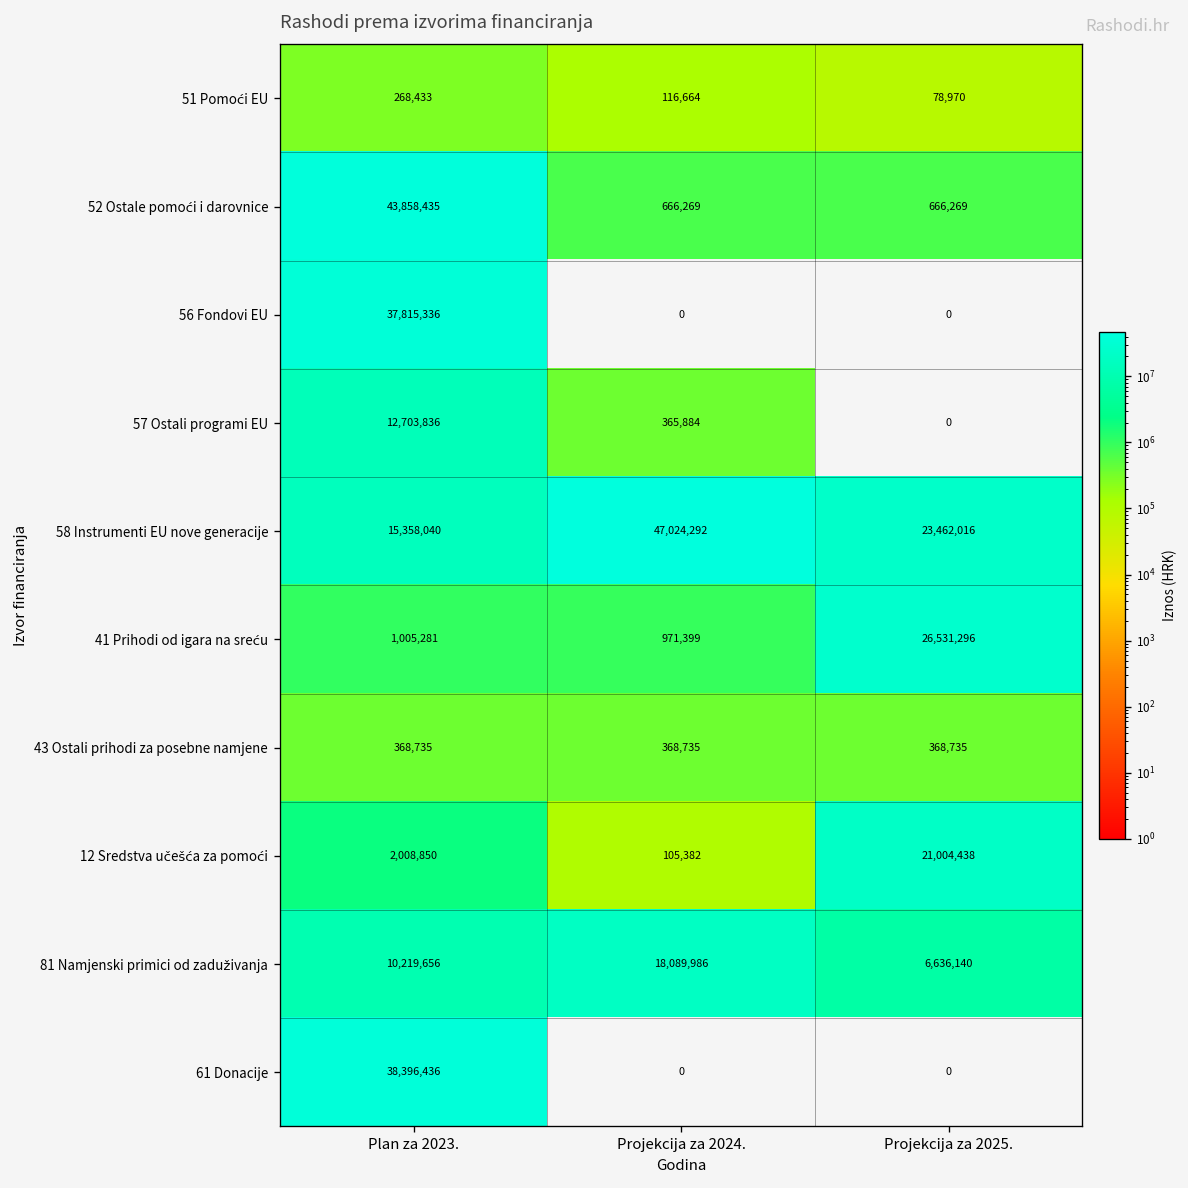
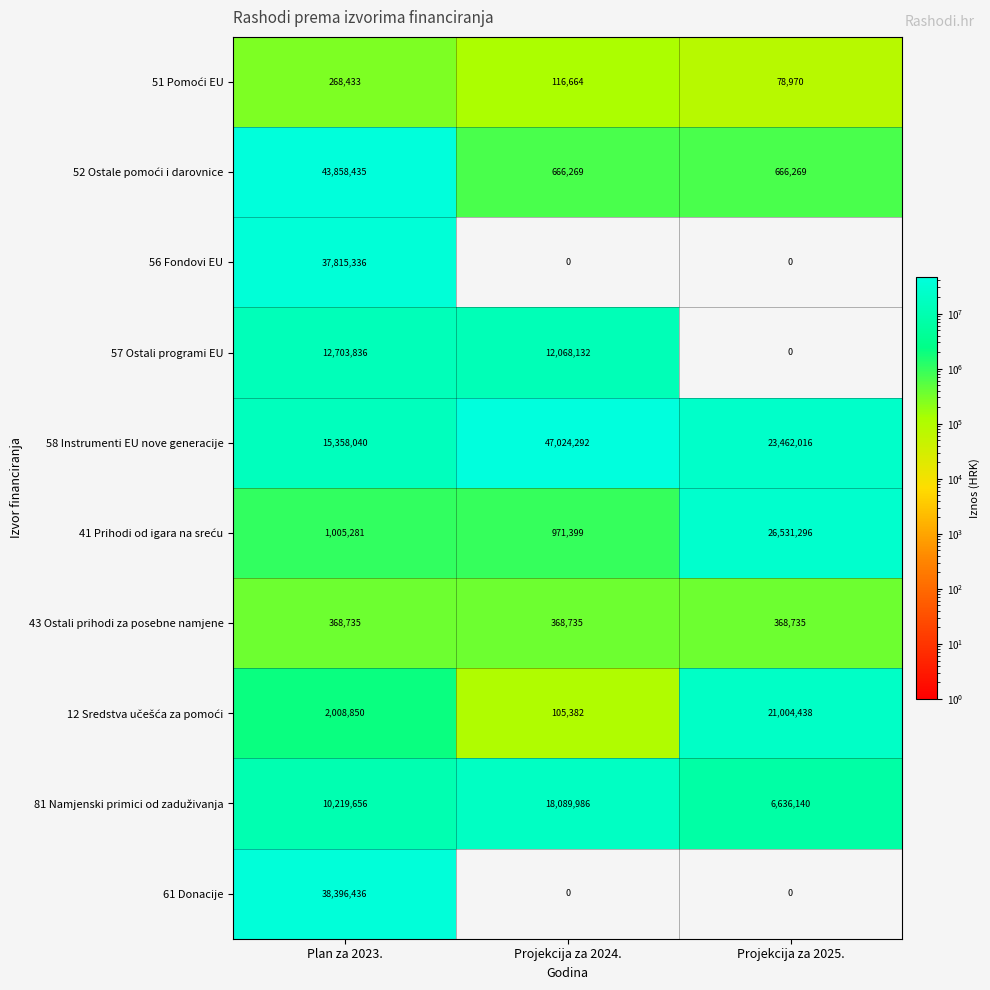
57 Ostali programi EU, Projekcija za 2024.: 365,884 -> 12,068,132
